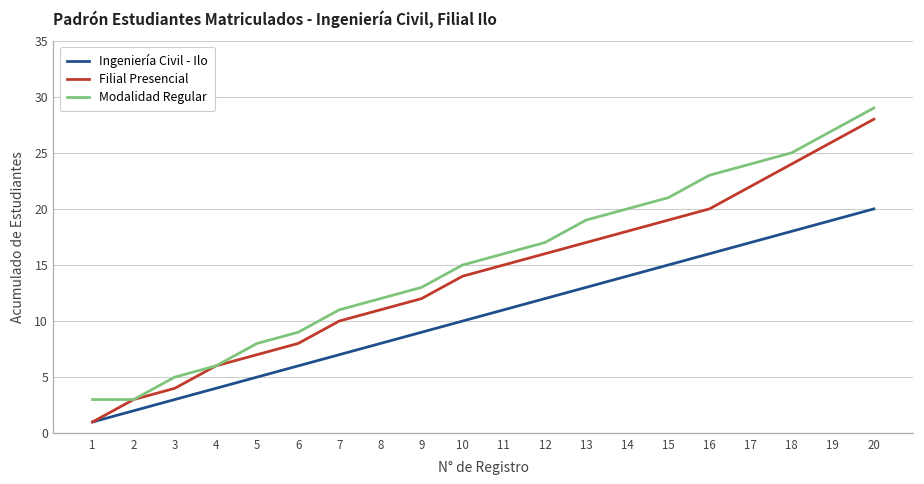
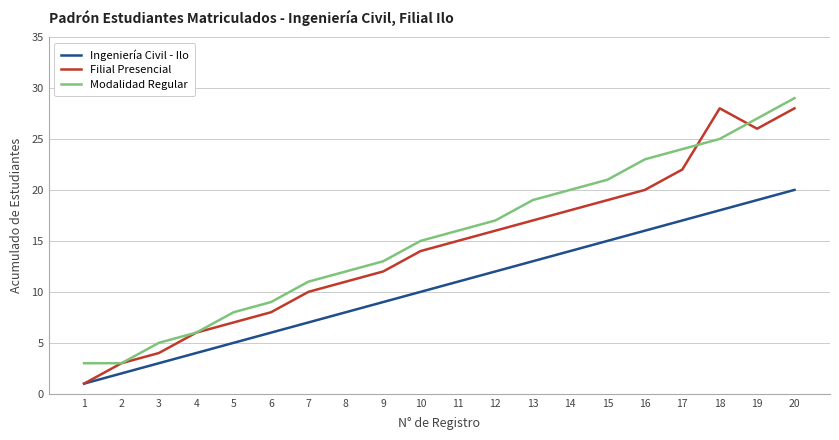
Filial Presencial, 18: 24 -> 28
